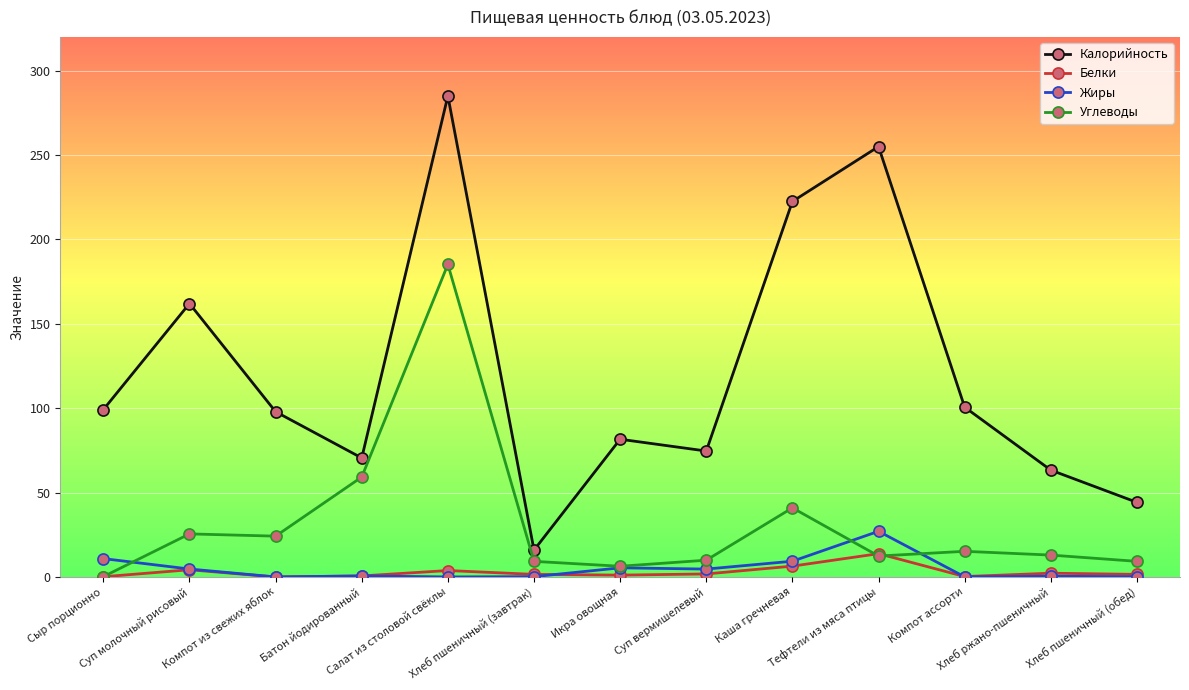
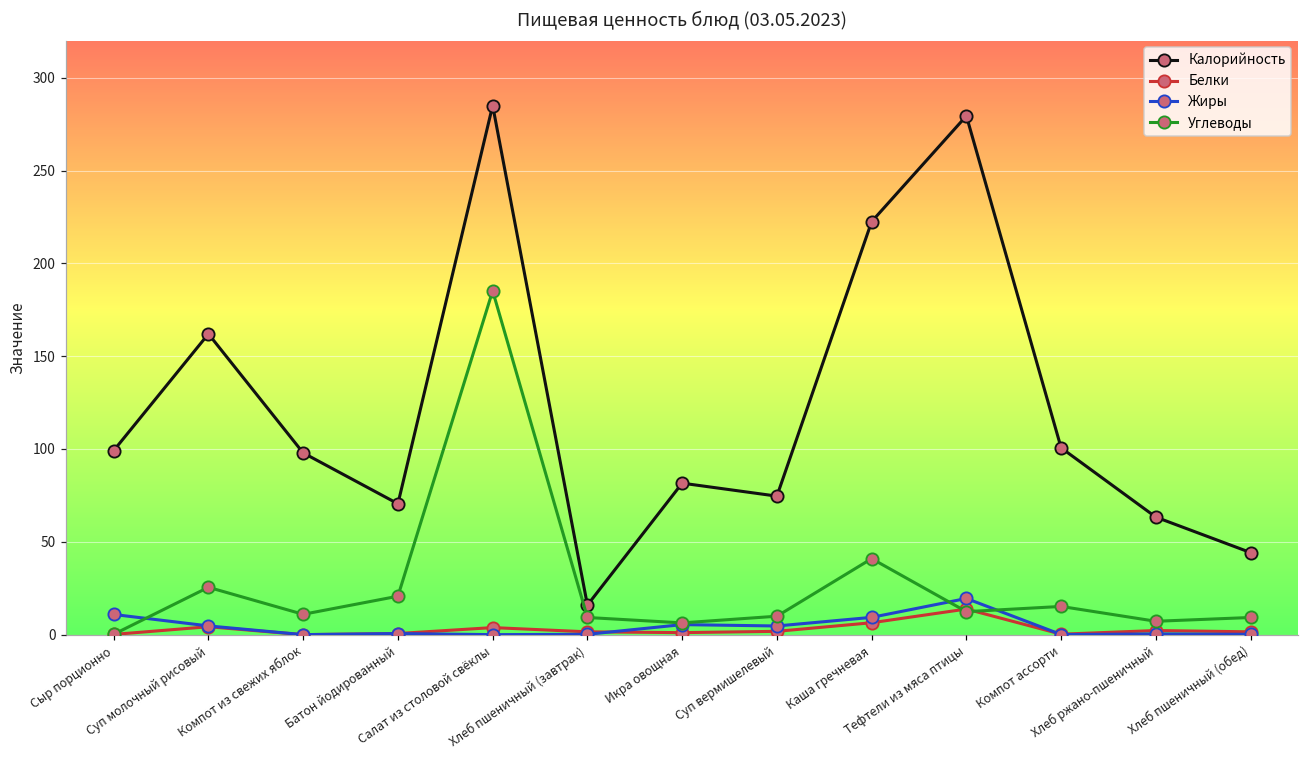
Углеводы, Компот из свежих яблок: 24 -> 11
Углеводы, Батон йодированный: 59 -> 21
Калорийность, Тефтели из мяса птицы: 255 -> 279
Жиры, Тефтели из мяса птицы: 27 -> 19
Углеводы, Хлеб ржано-пшеничный: 13 -> 7
